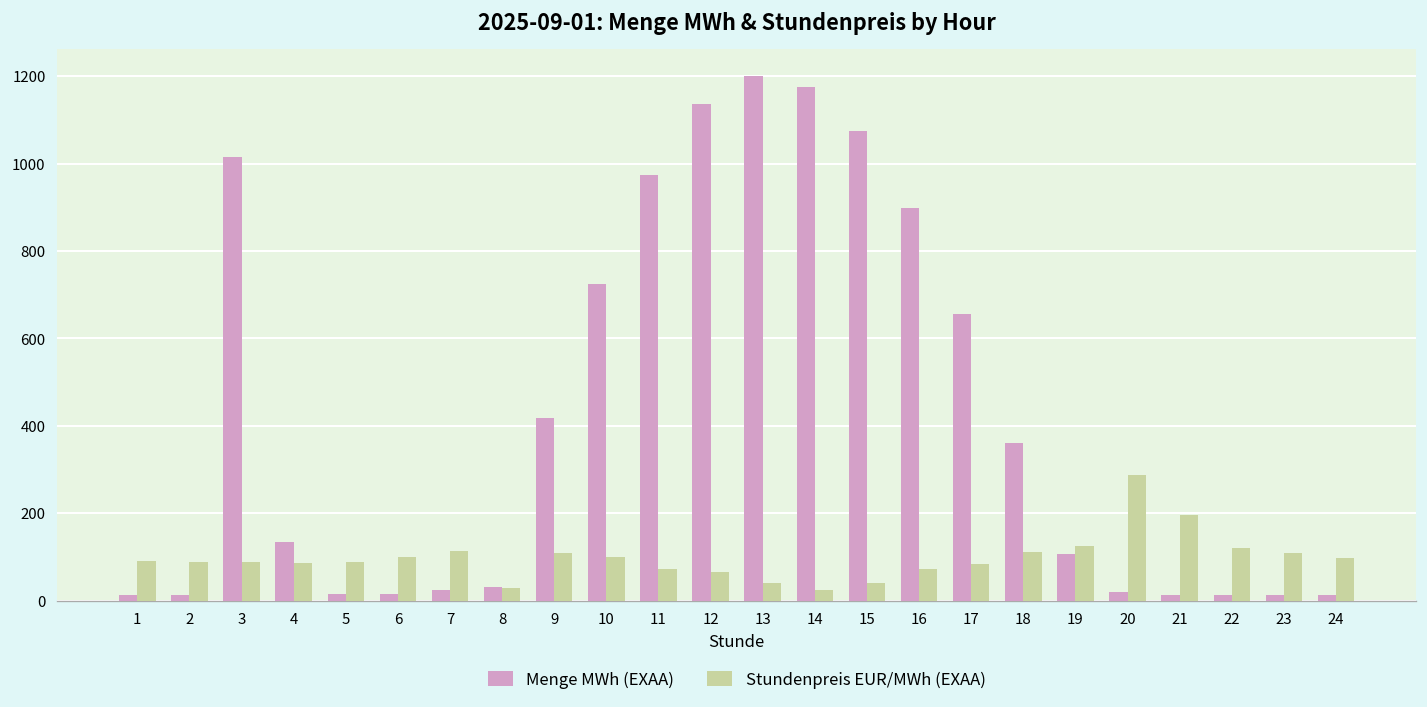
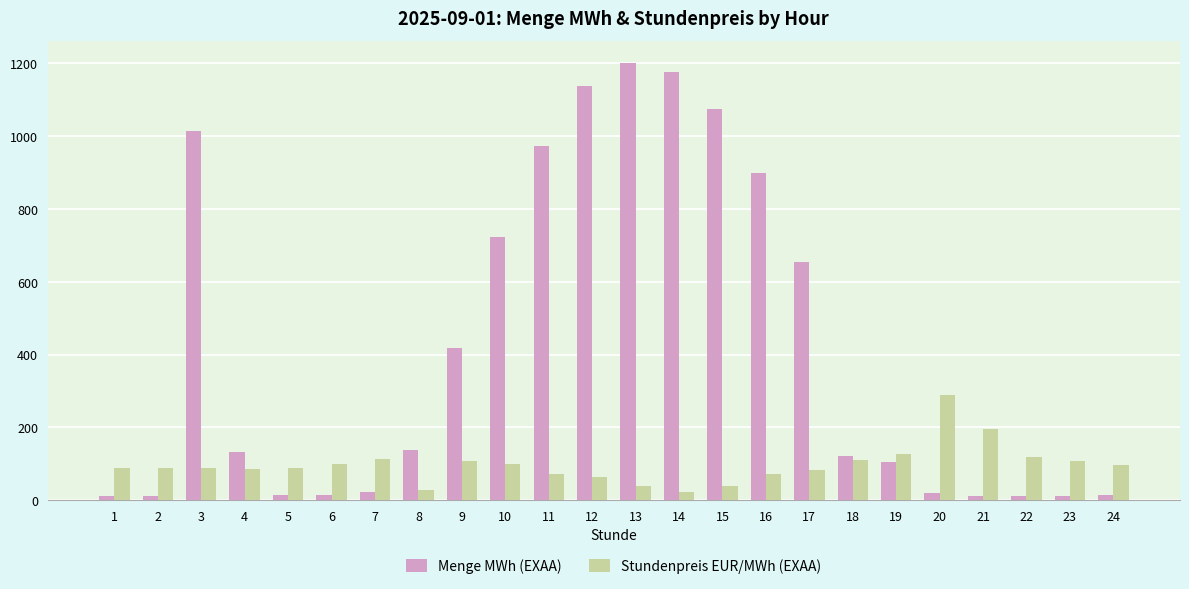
Menge MWh (EXAA), 8: 30 -> 140
Menge MWh (EXAA), 18: 360 -> 120
